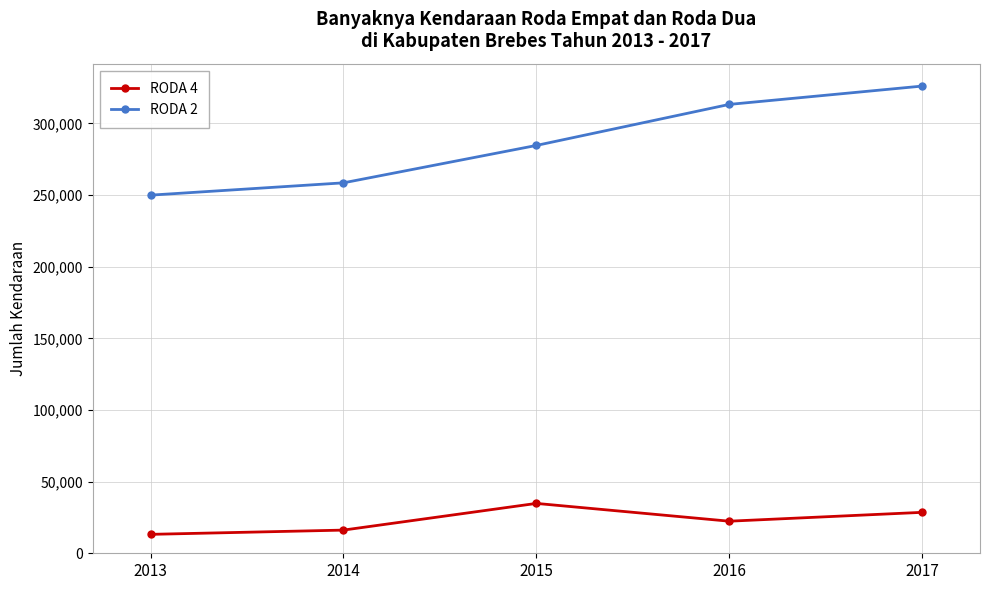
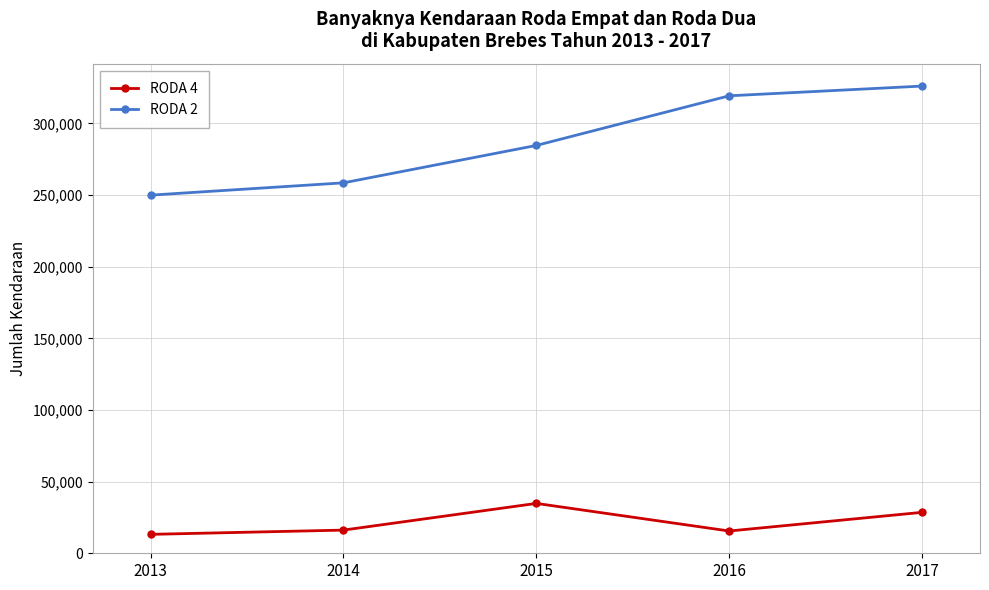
RODA 4, 2016: 22,000 -> 16,000
RODA 2, 2016: 313,000 -> 319,000
